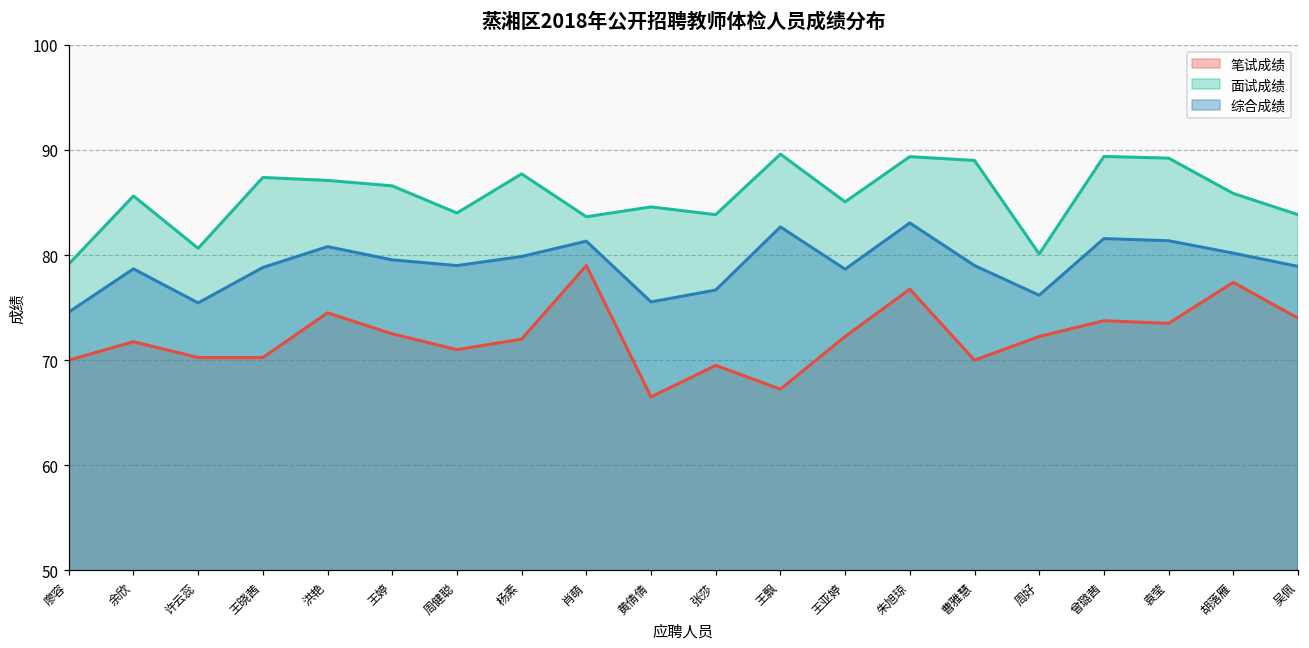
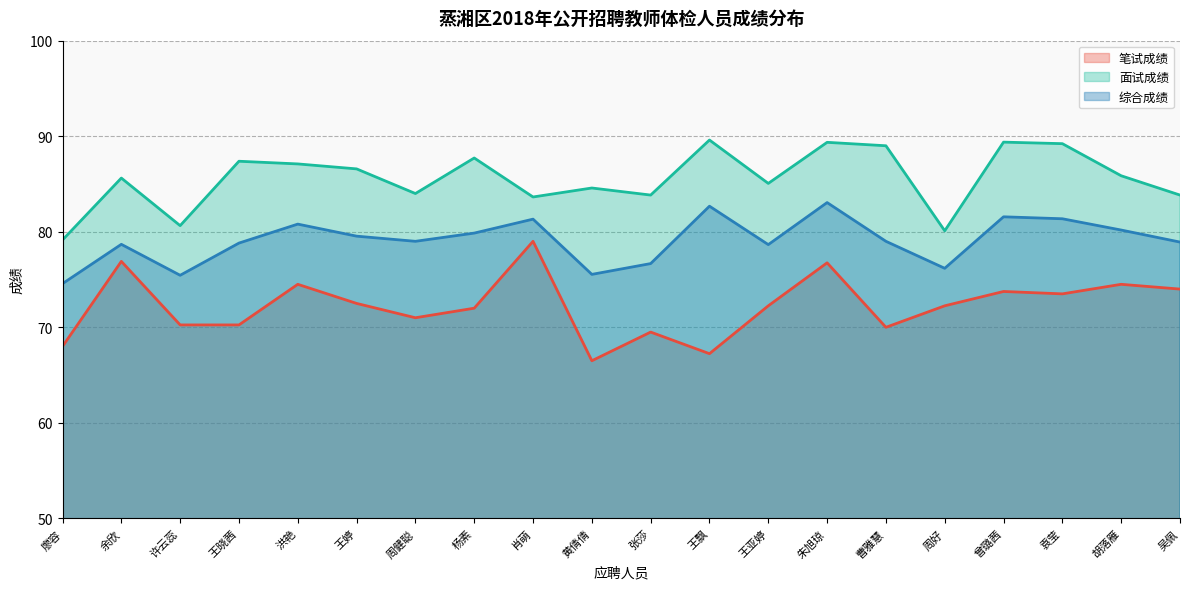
笔试成绩, 廖容: 70 -> 68
笔试成绩, 余欣: 72 -> 77
笔试成绩, 胡落雁: 77 -> 75
